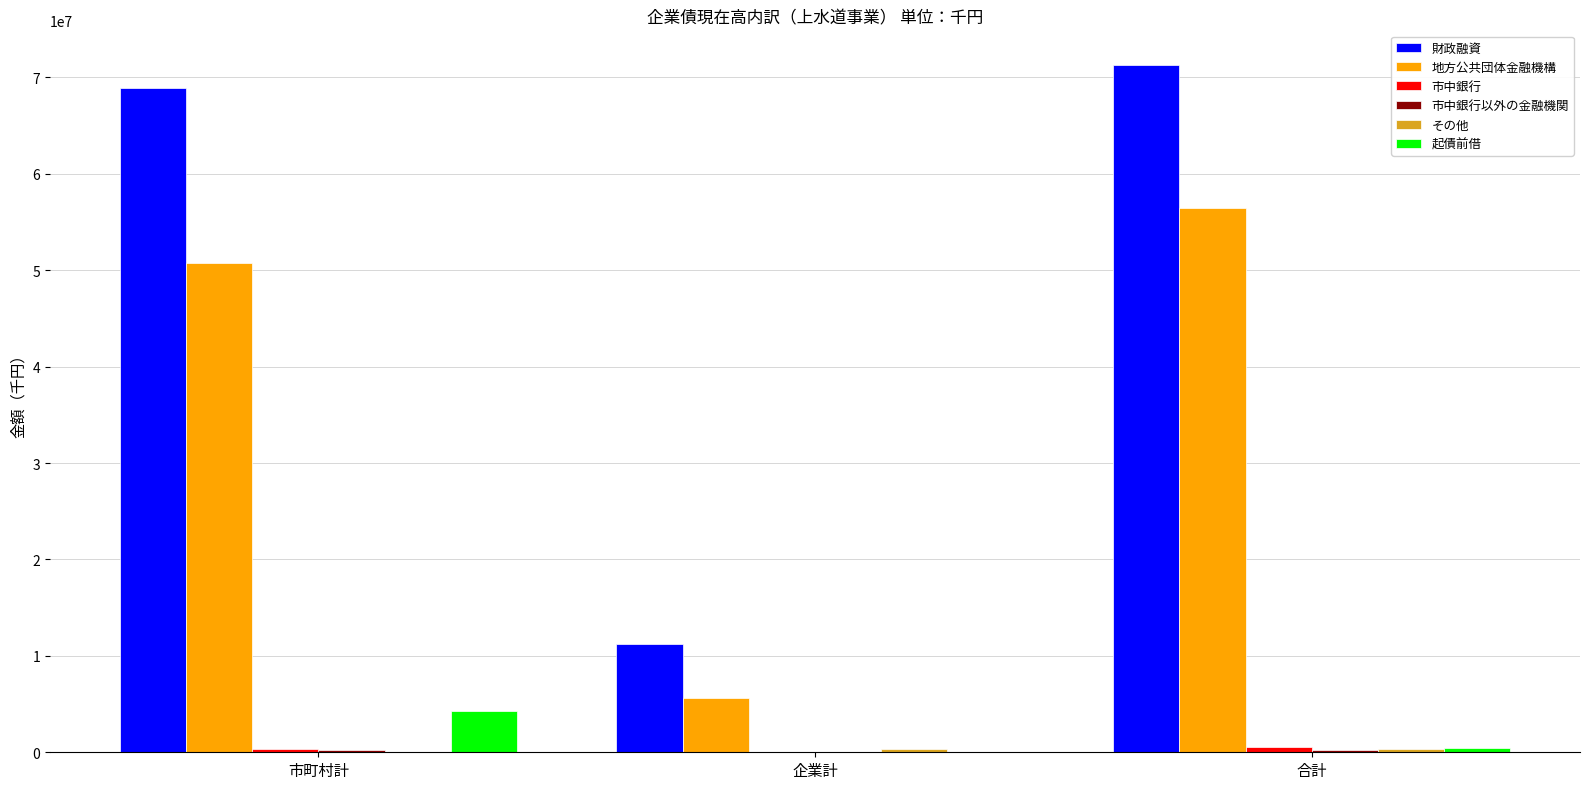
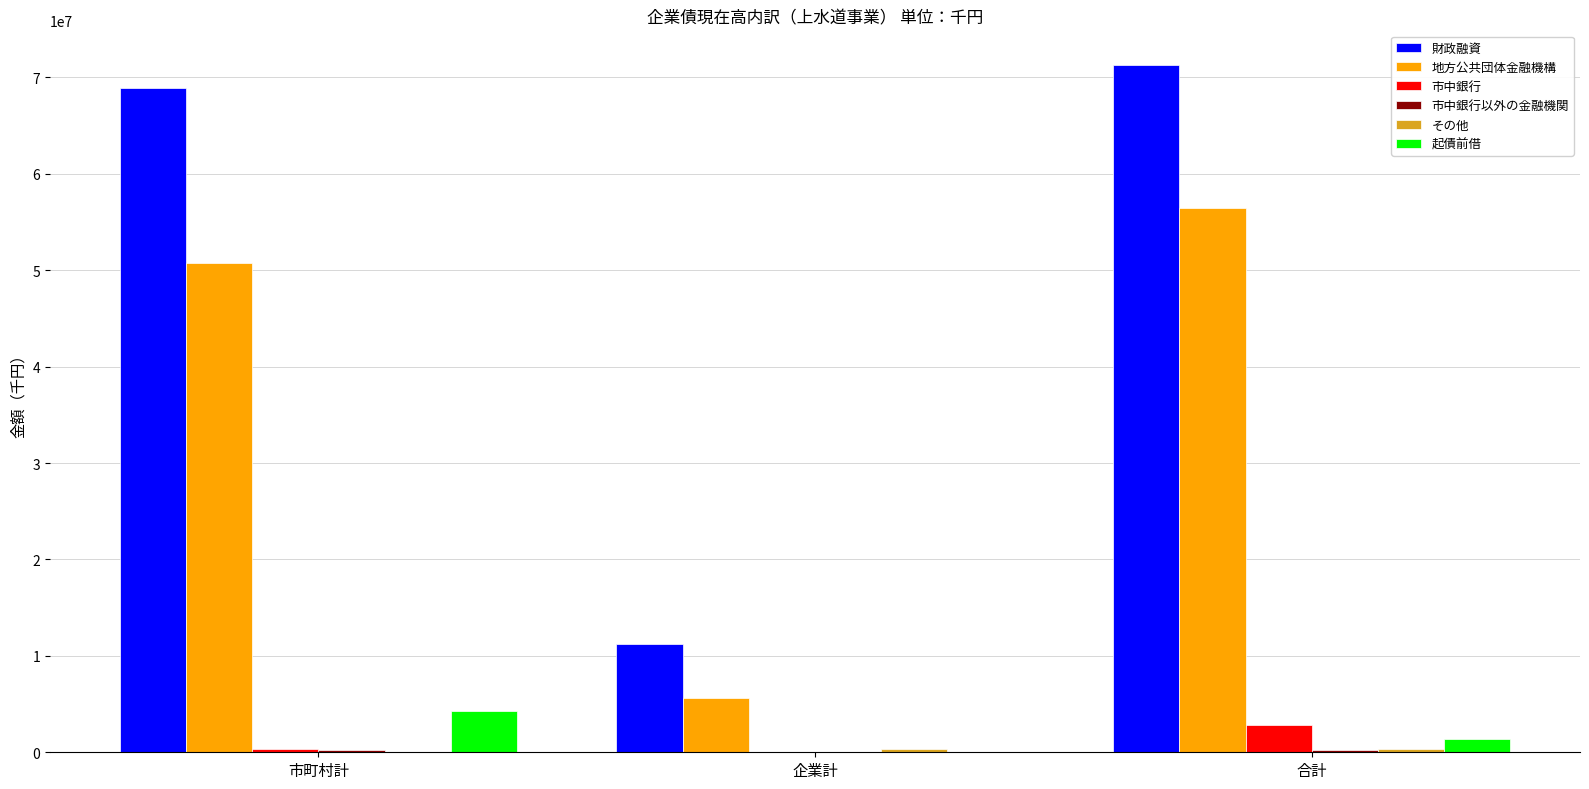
市中銀行, 合計: 1000000 -> 3000000
起債前借, 合計: 0 -> 1000000
